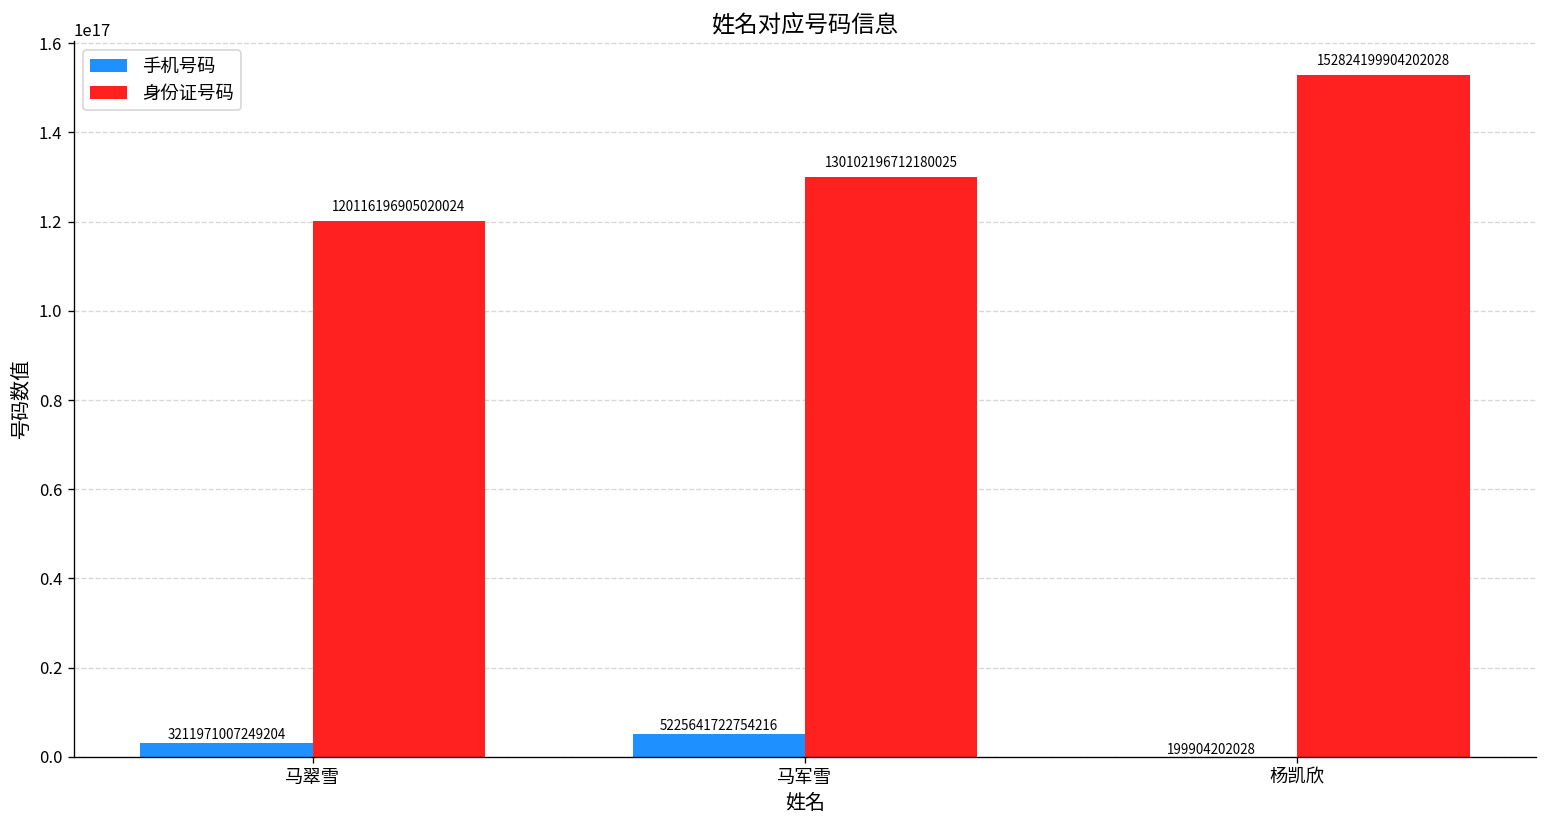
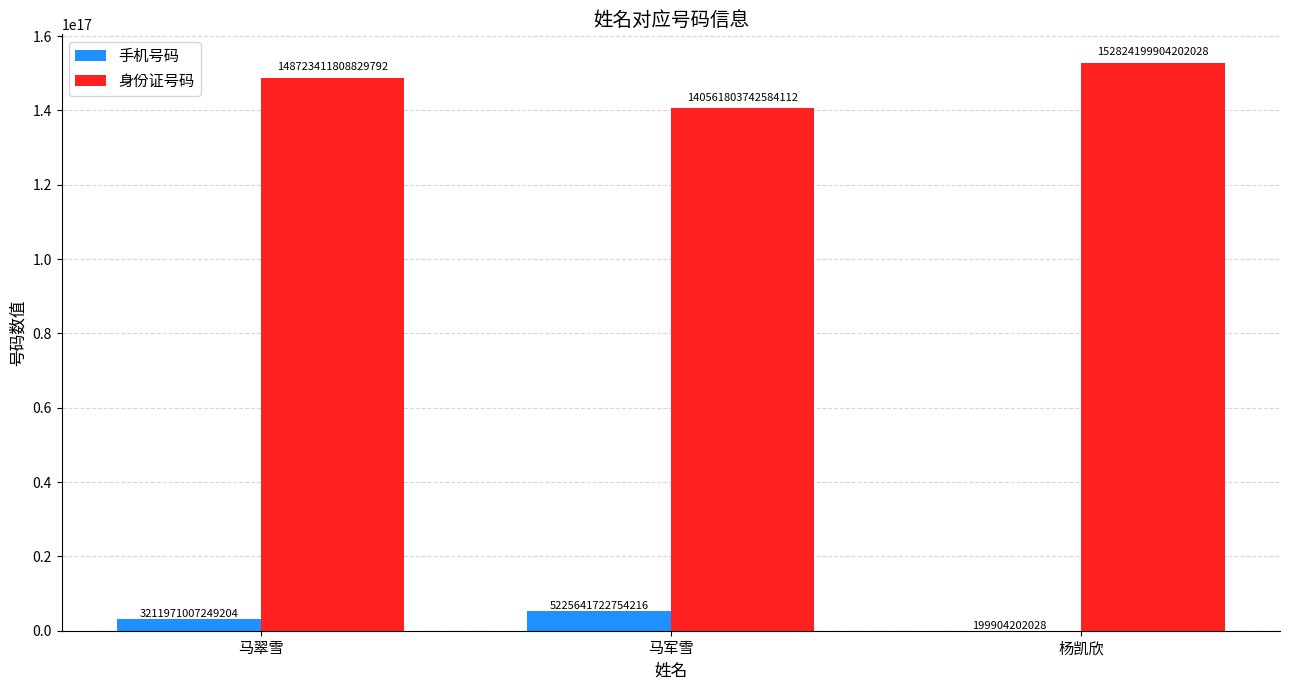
身份证号码, 马翠雪: 120116196905020024 -> 148723411808829792
身份证号码, 马军雪: 130102196712180025 -> 140561803742584112
